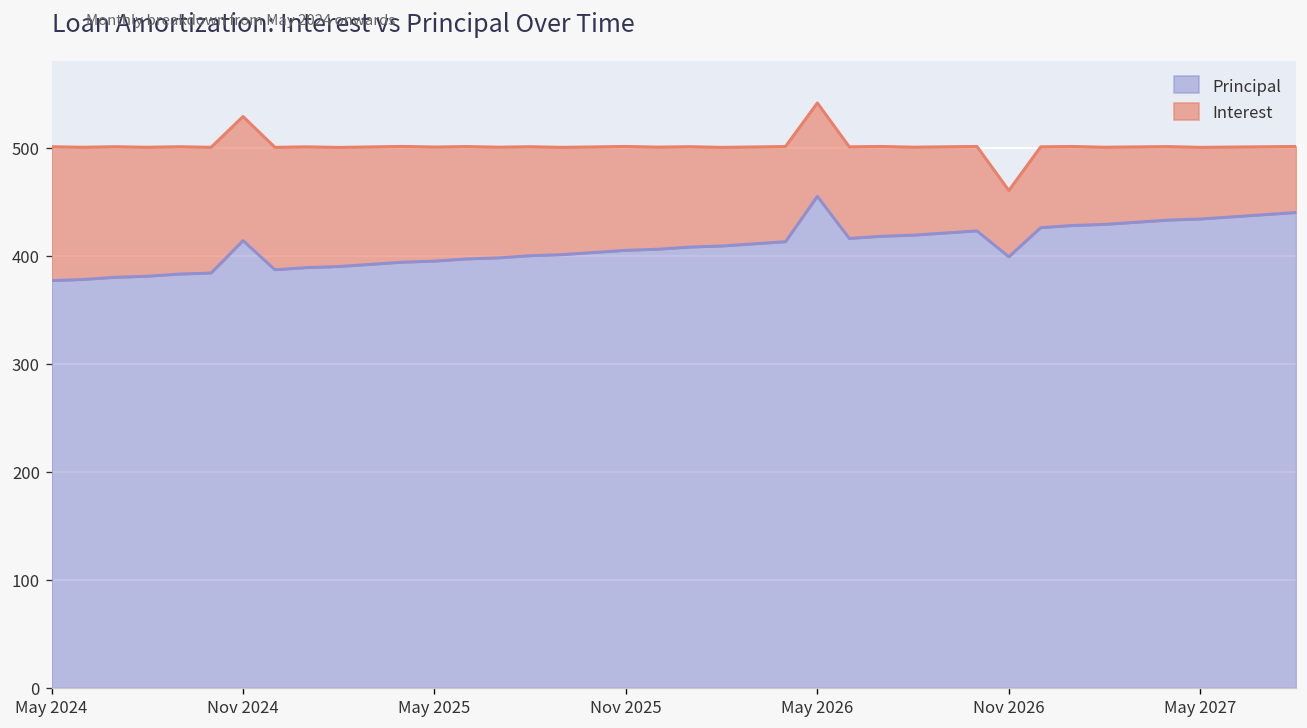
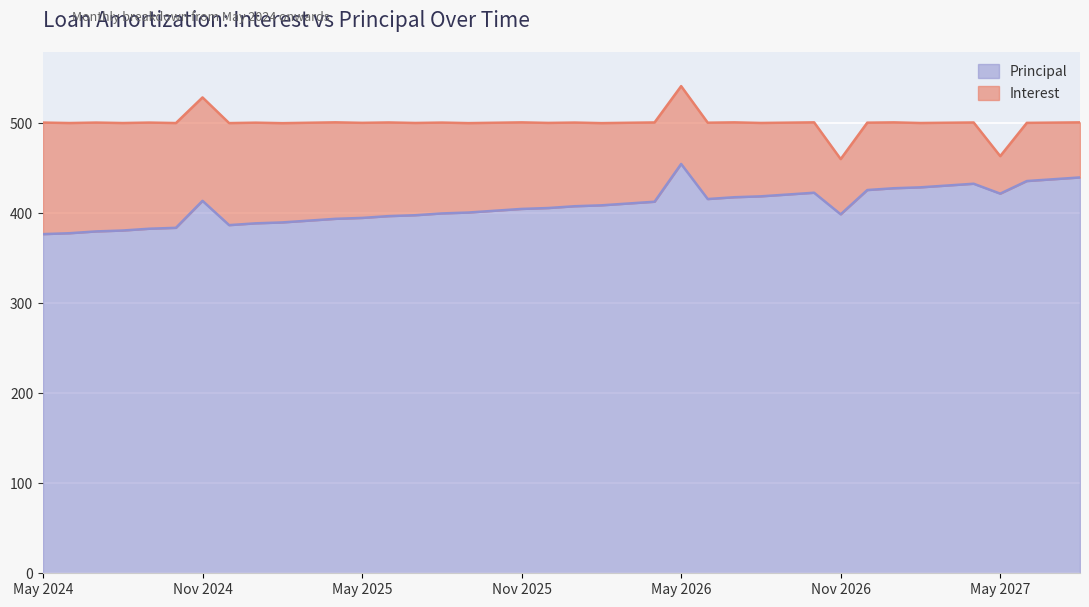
Principal, May 2027: 430 -> 420
Interest, May 2027: 70 -> 40
